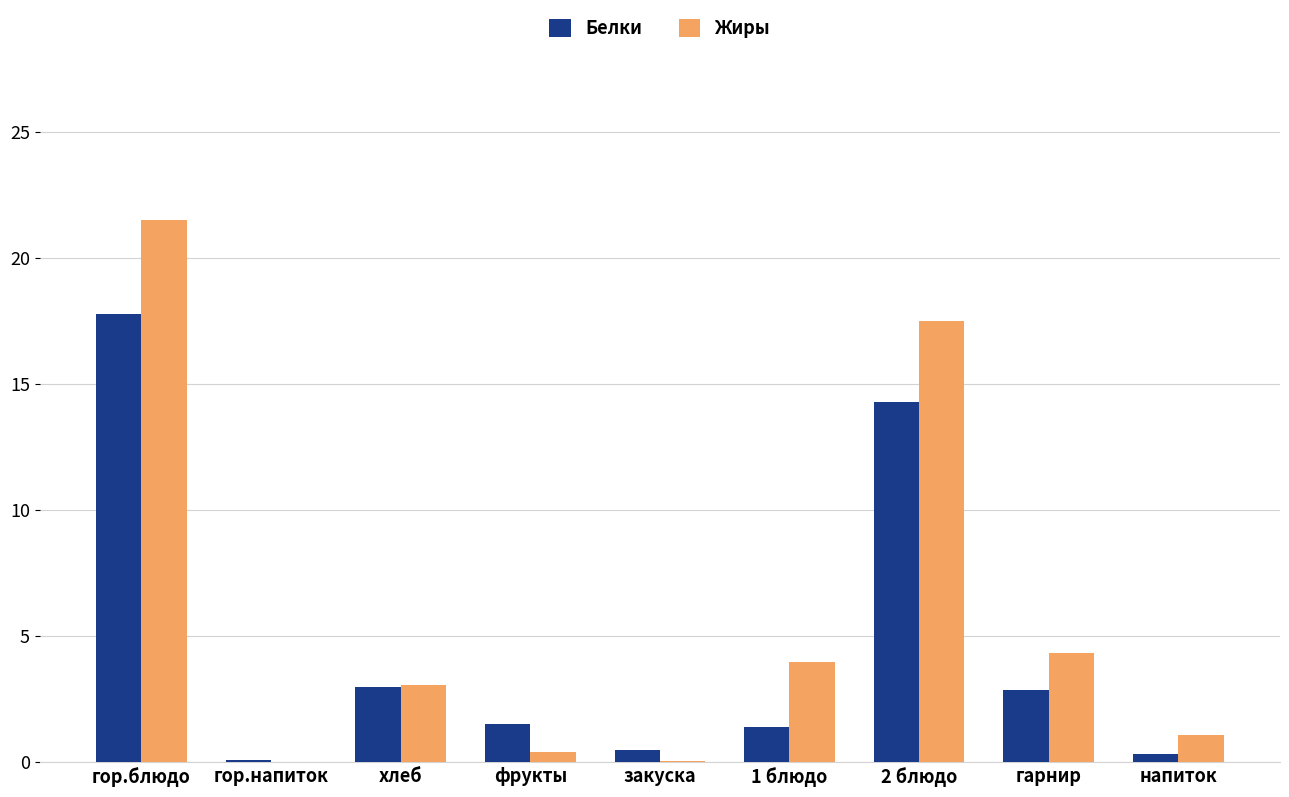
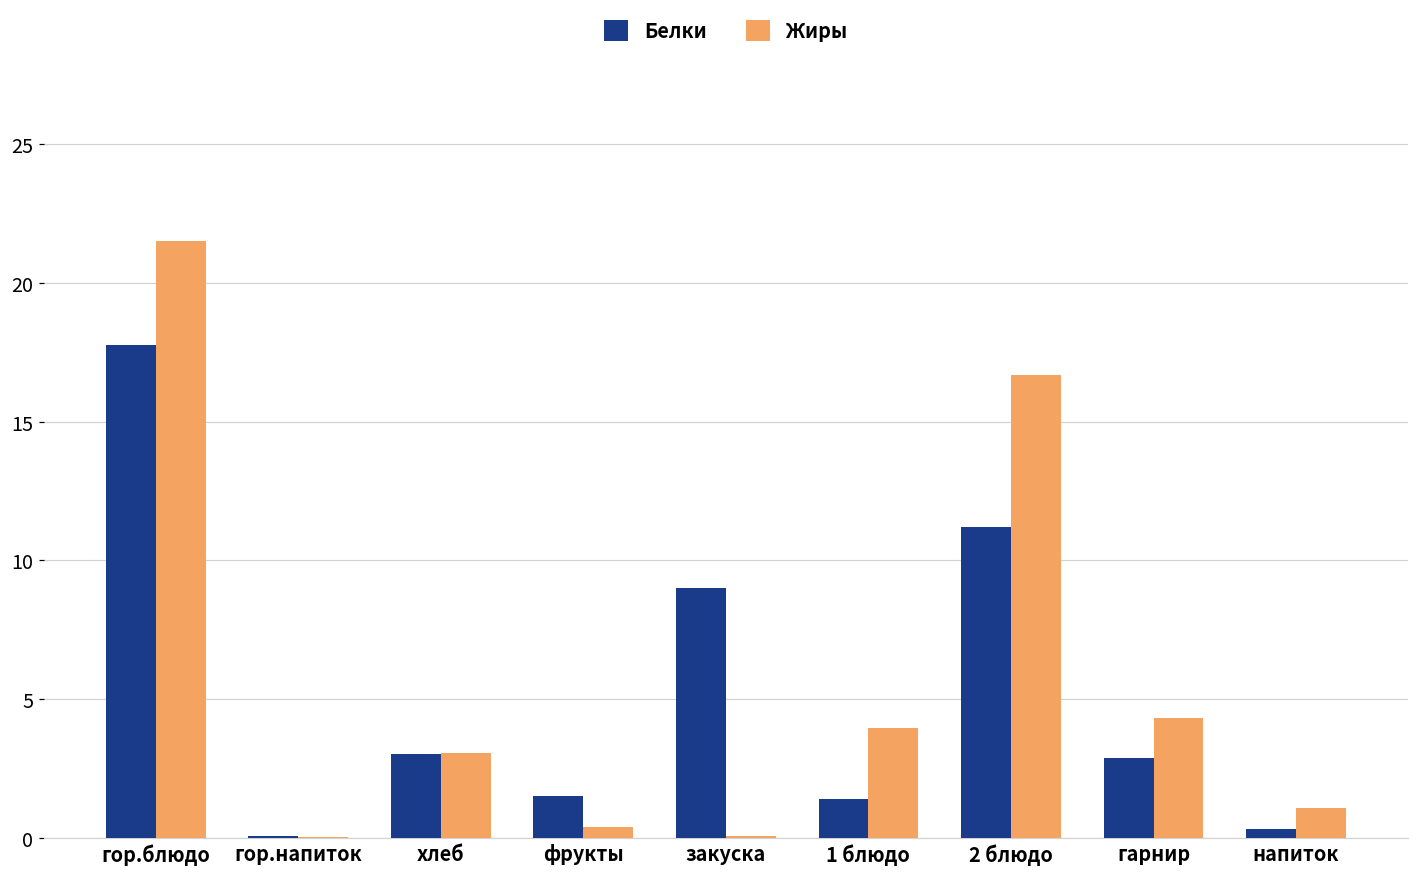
Белки, закуска: 0.5 -> 9.0
Белки, 2 блюдо: 14.3 -> 11.2
Жиры, 2 блюдо: 17.5 -> 16.7
